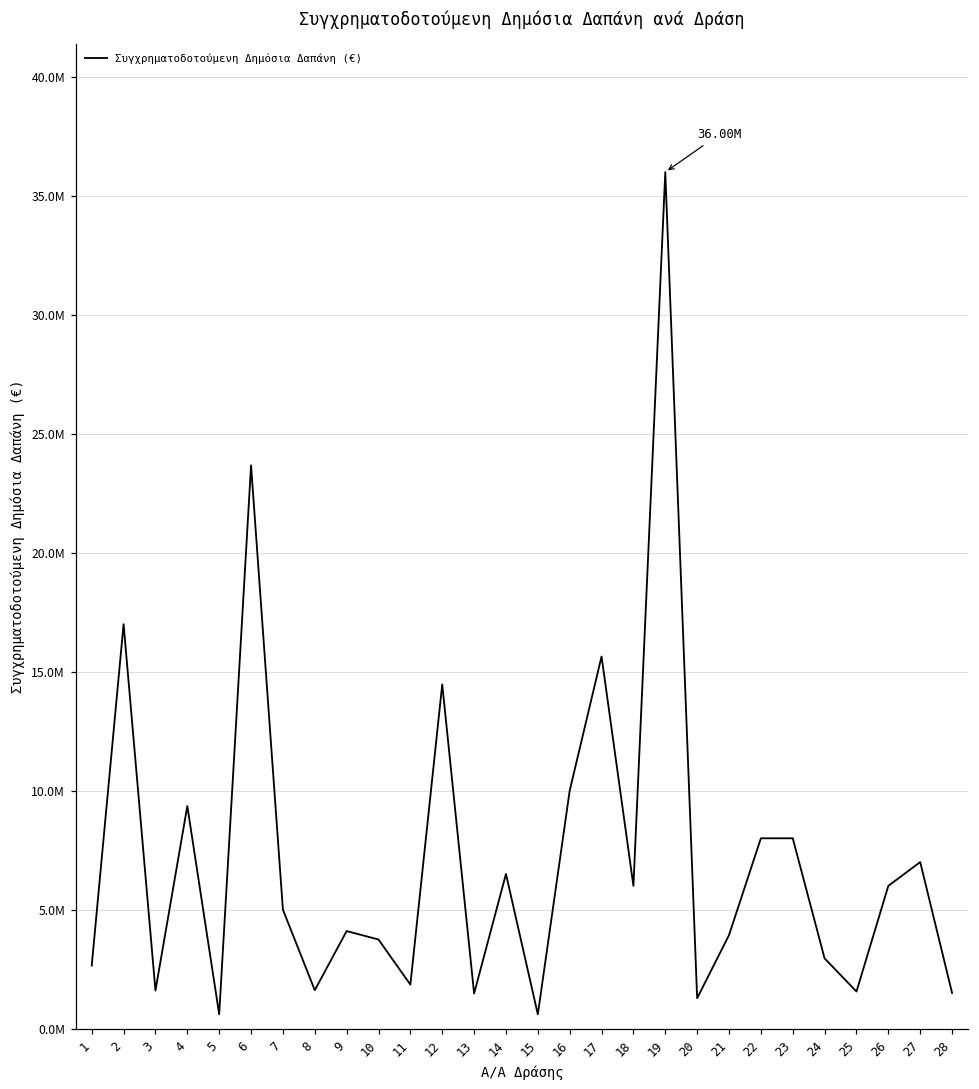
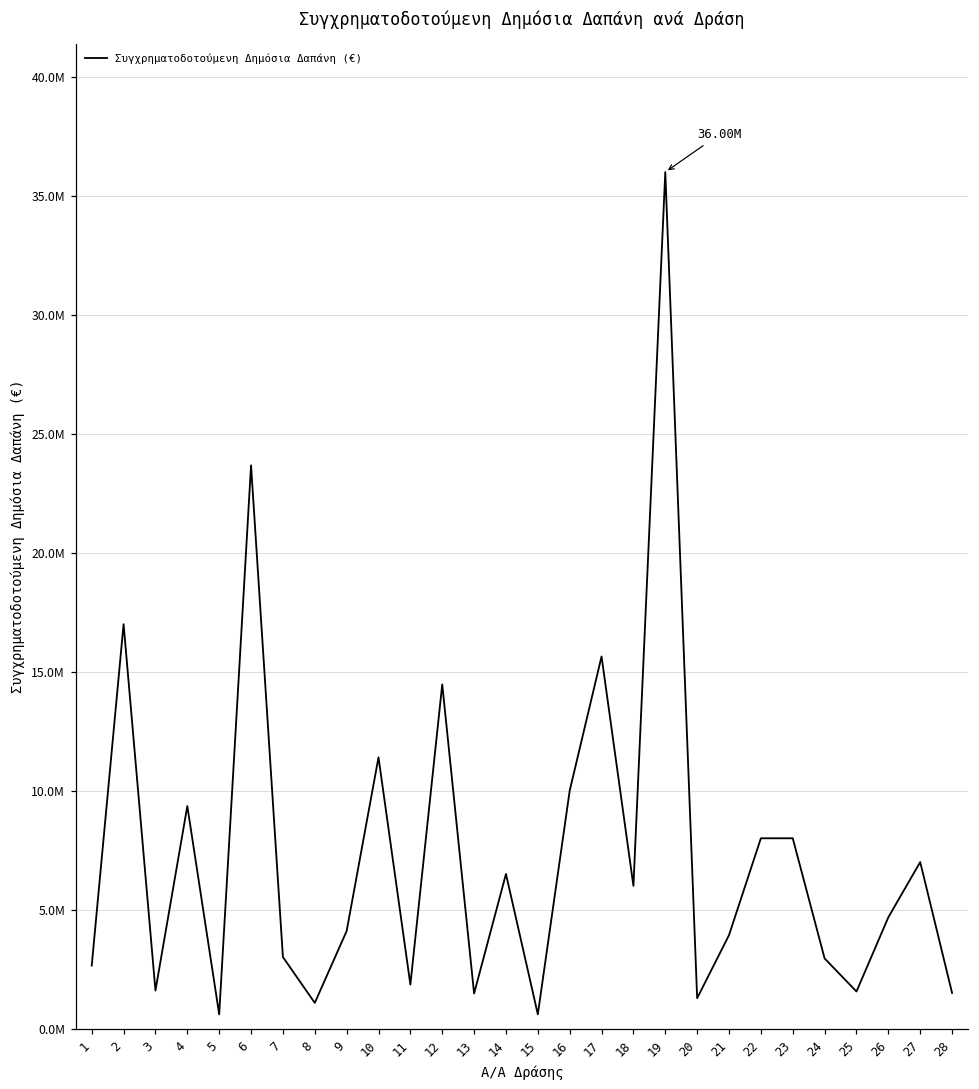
7: 5000000 -> 3000000
8: 1600000 -> 1100000
10: 3700000 -> 11400000
26: 6000000 -> 4700000
